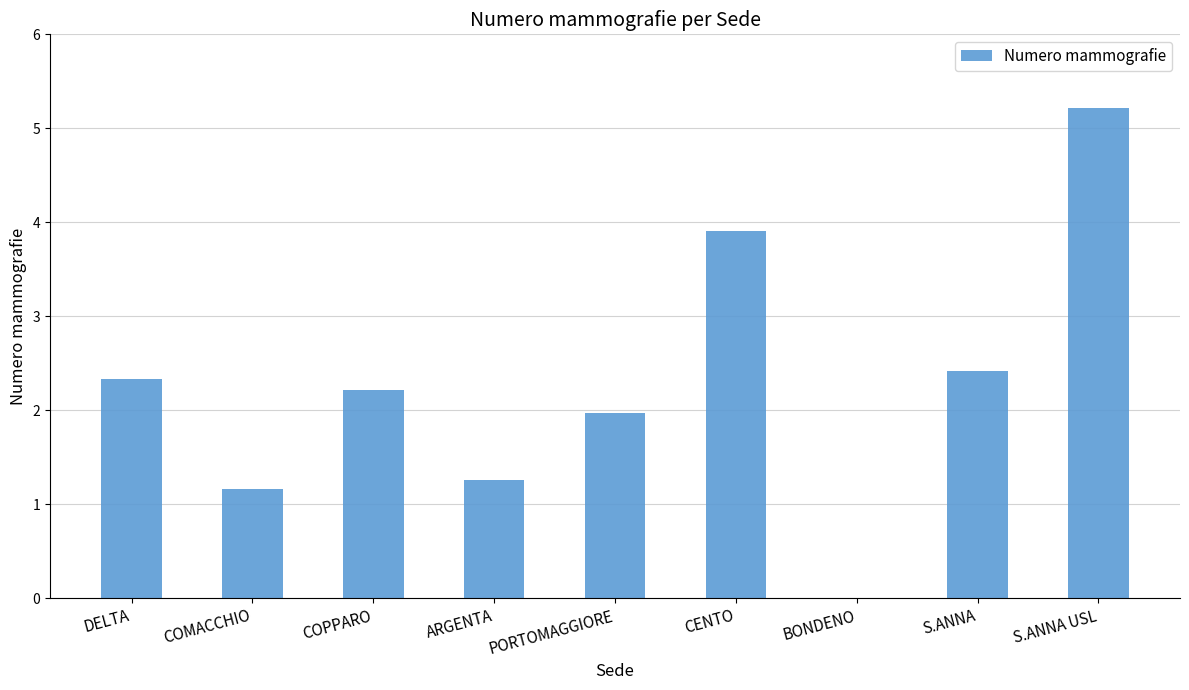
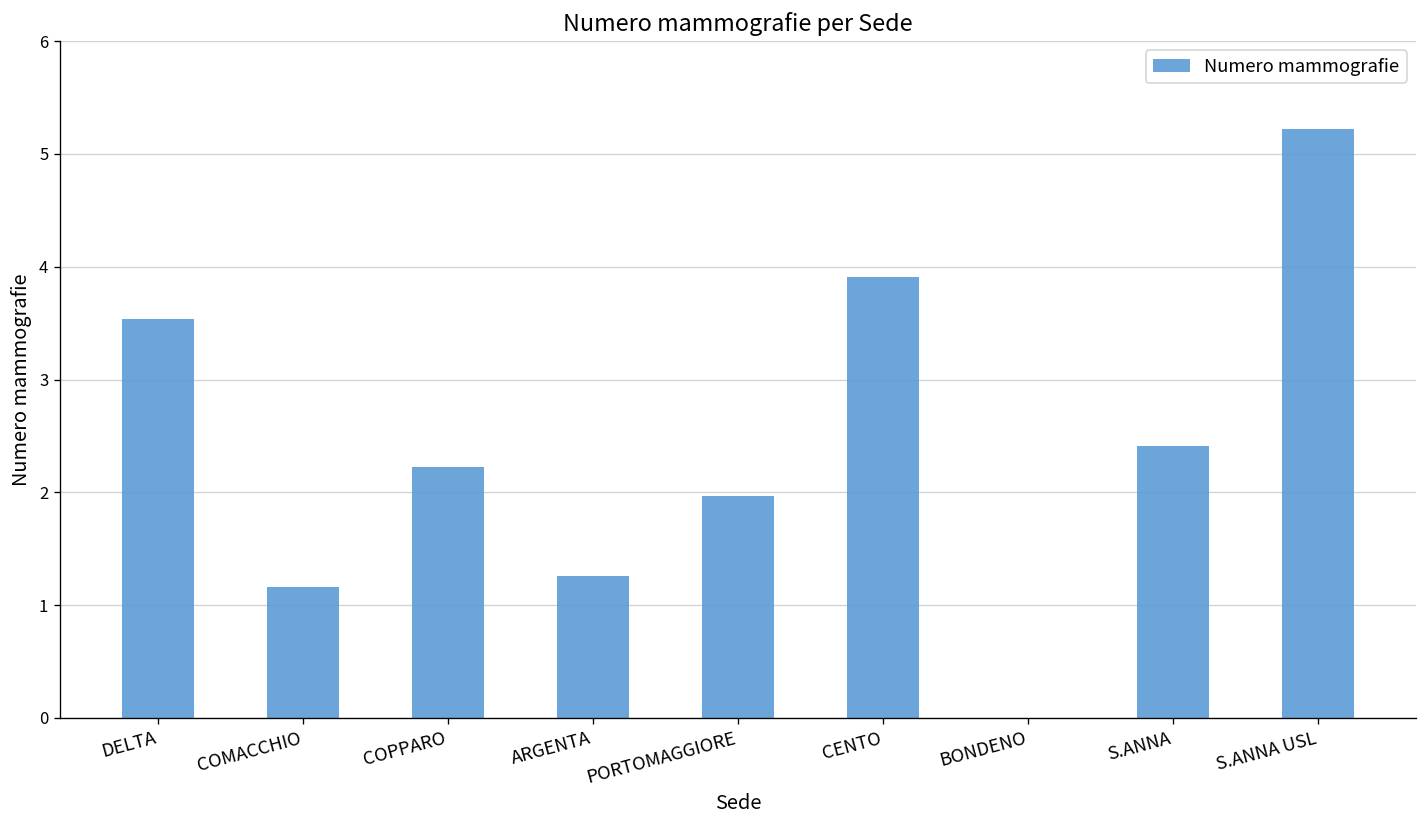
DELTA: 2.3 -> 3.5
